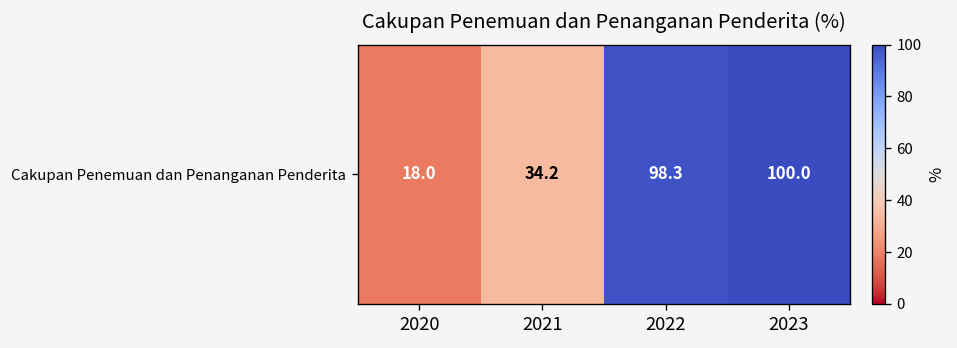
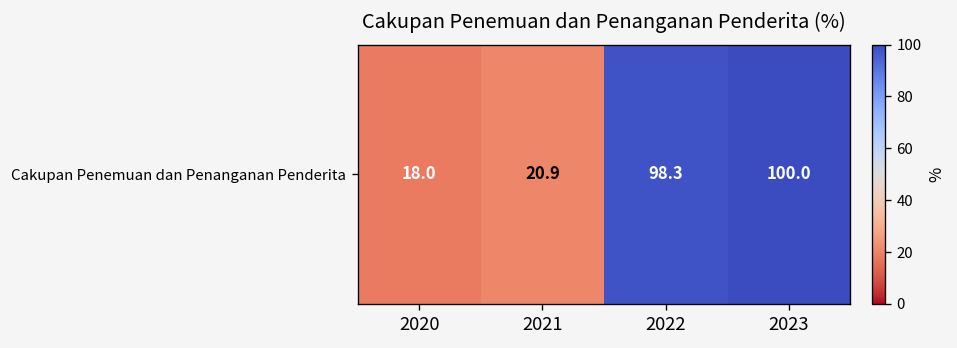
Cakupan Penemuan dan Penanganan Penderita, 2021: 34.2 -> 20.9
